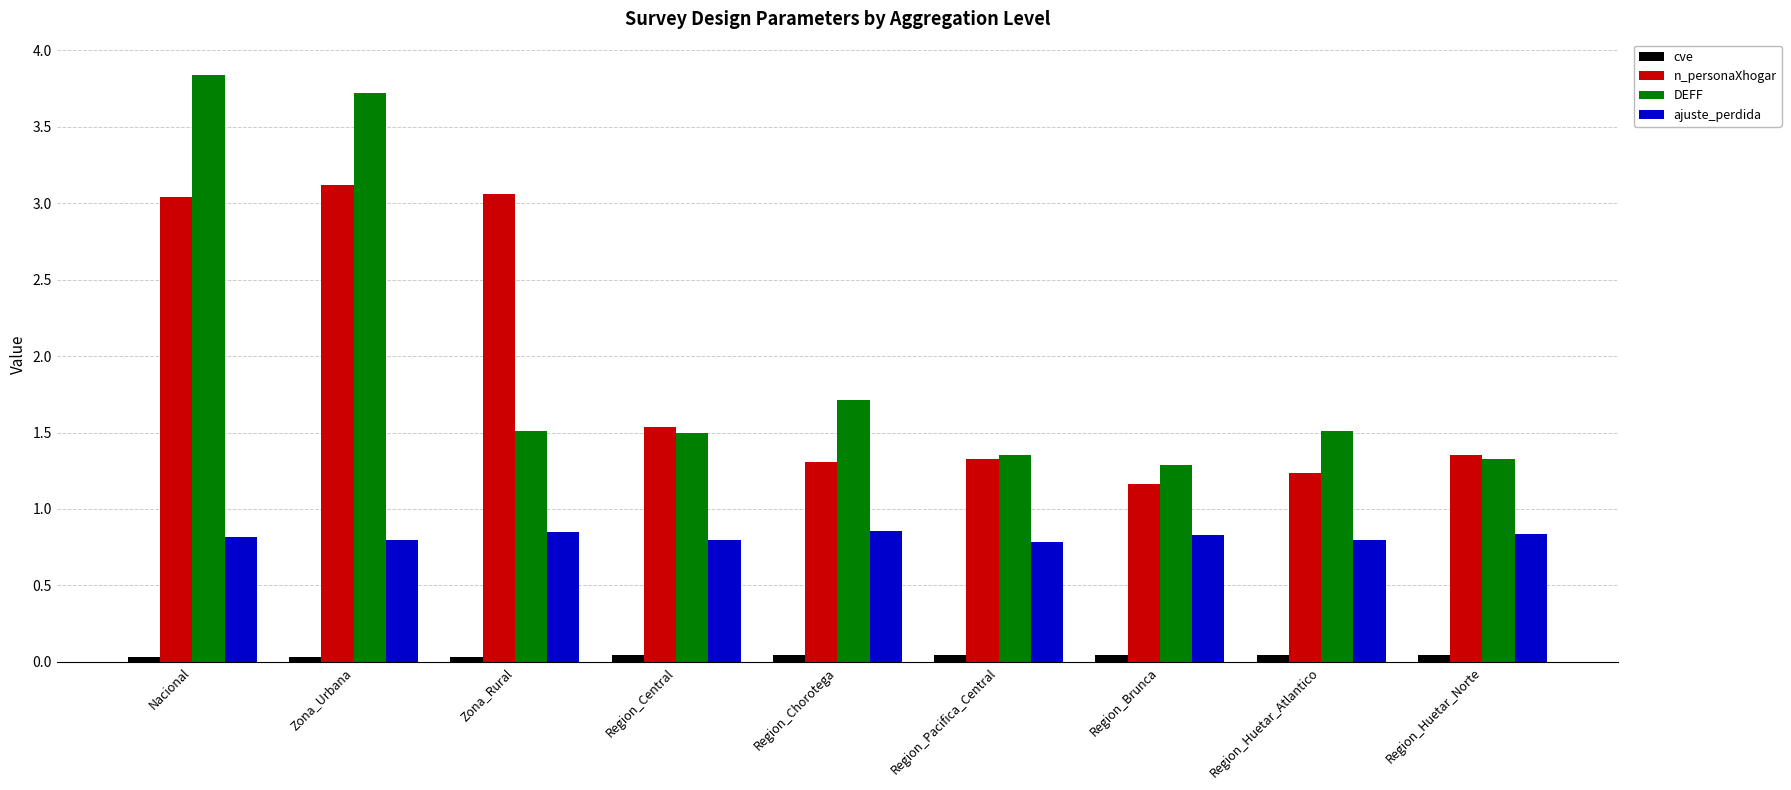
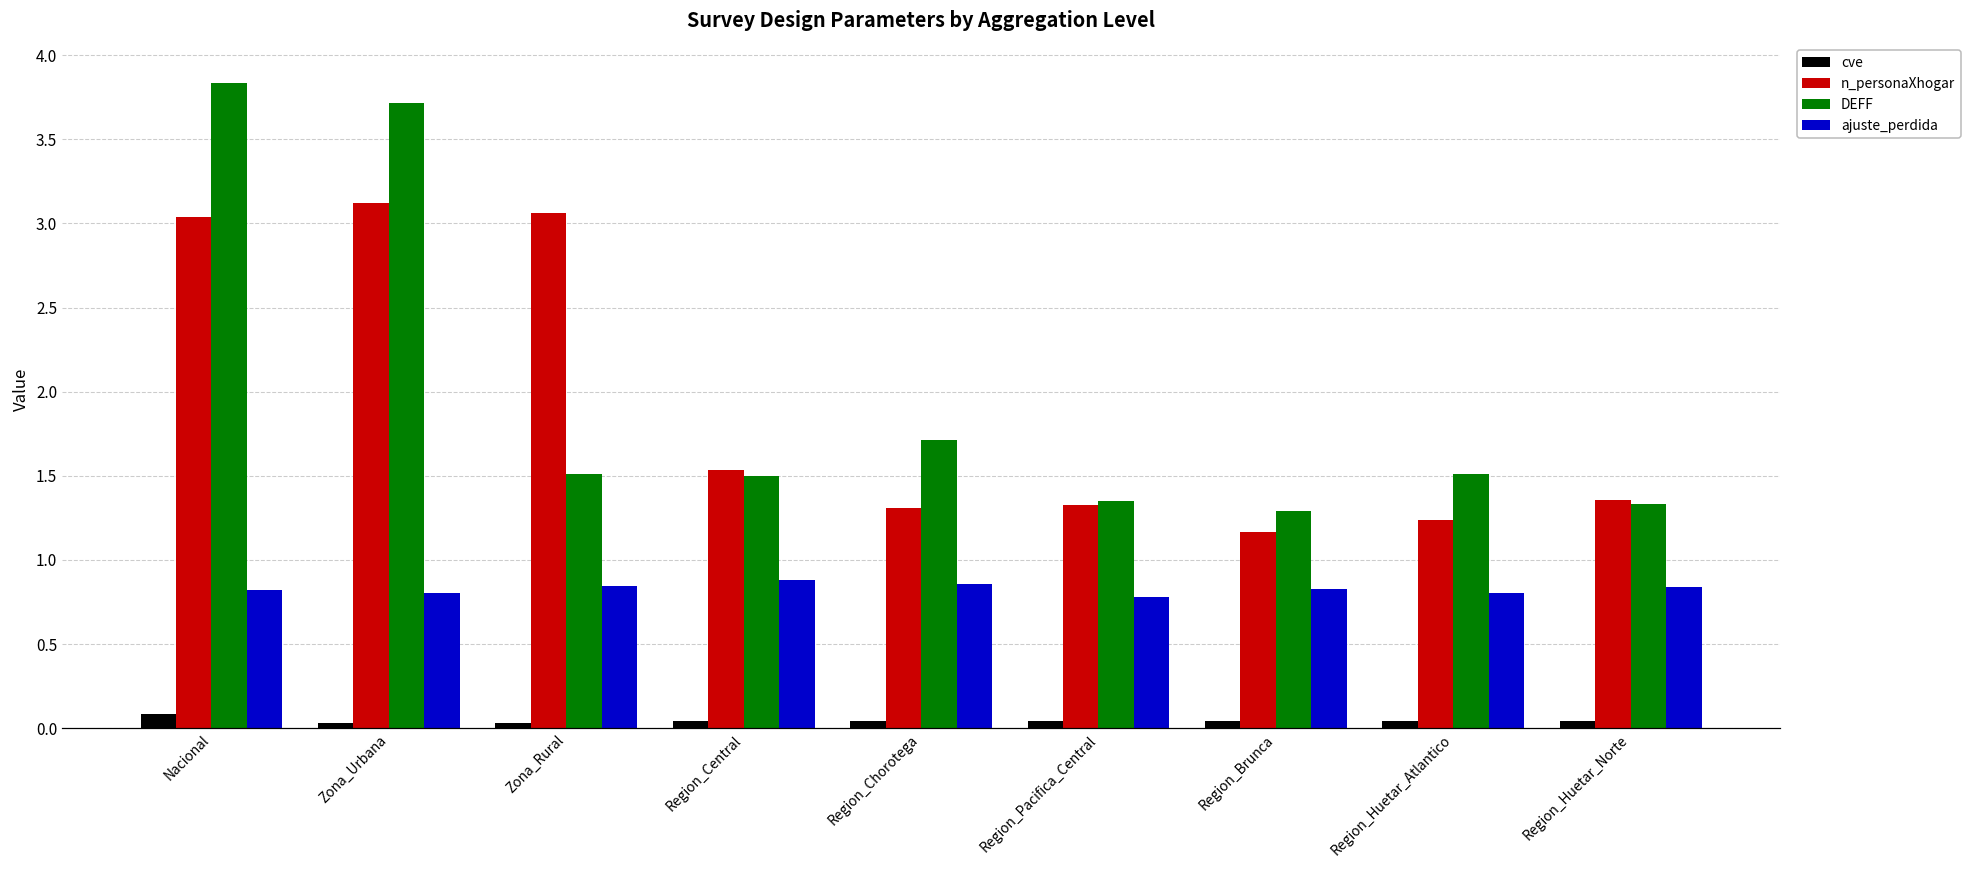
cve, Nacional: 0.03 -> 0.08
ajuste_perdida, Region_Central: 0.80 -> 0.88
